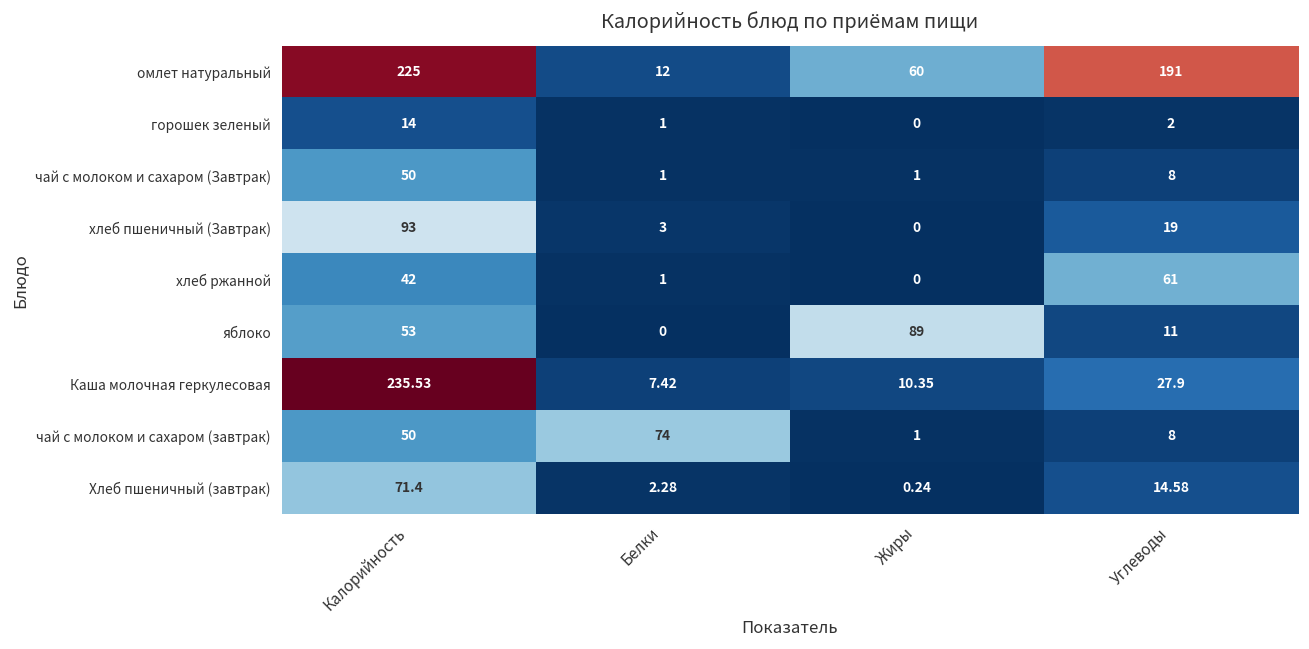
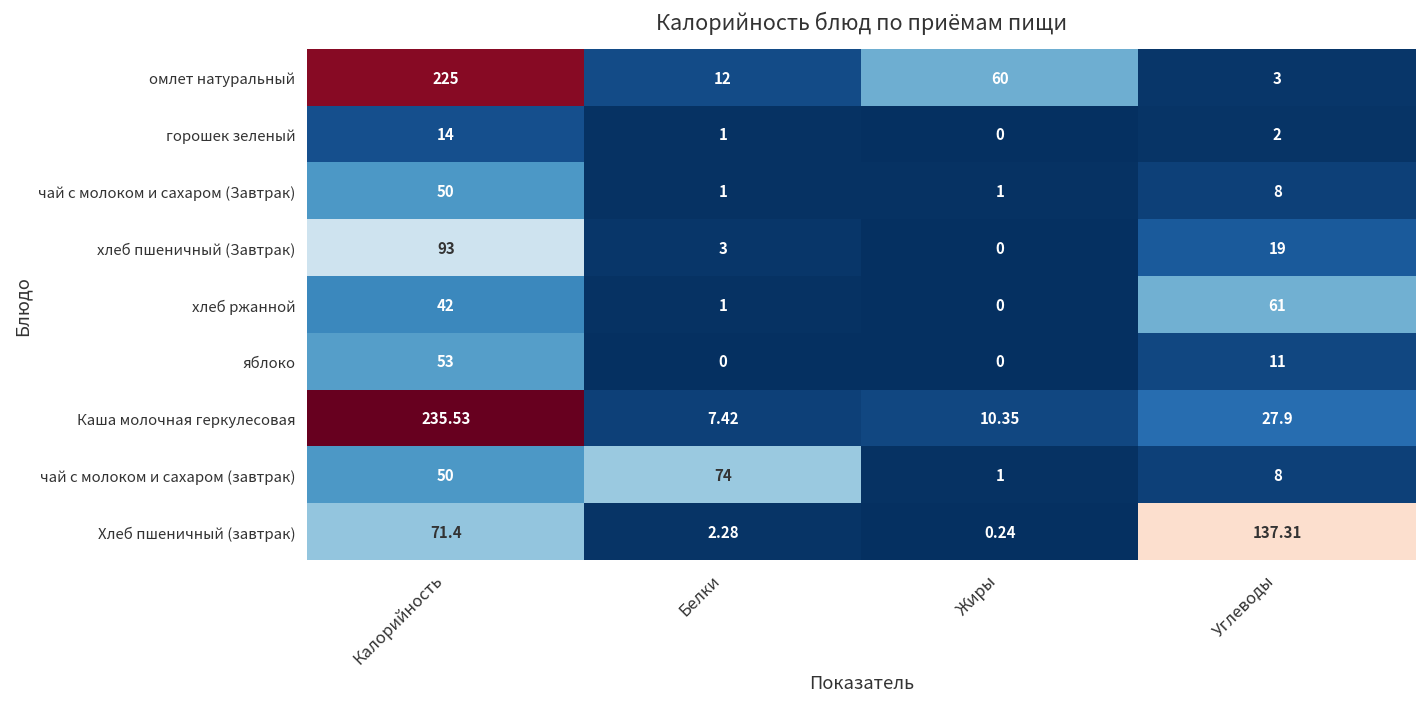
омлет натуральный, Углеводы: 191 -> 3
яблоко, Жиры: 89 -> 0
Хлеб пшеничный (завтрак), Углеводы: 14.58 -> 137.31
